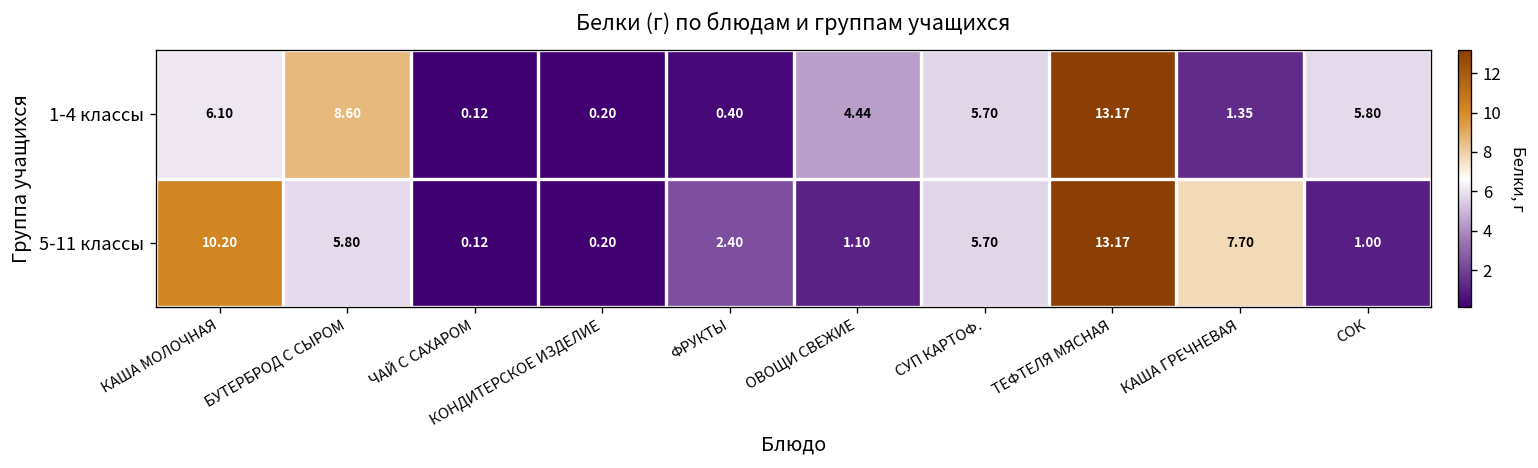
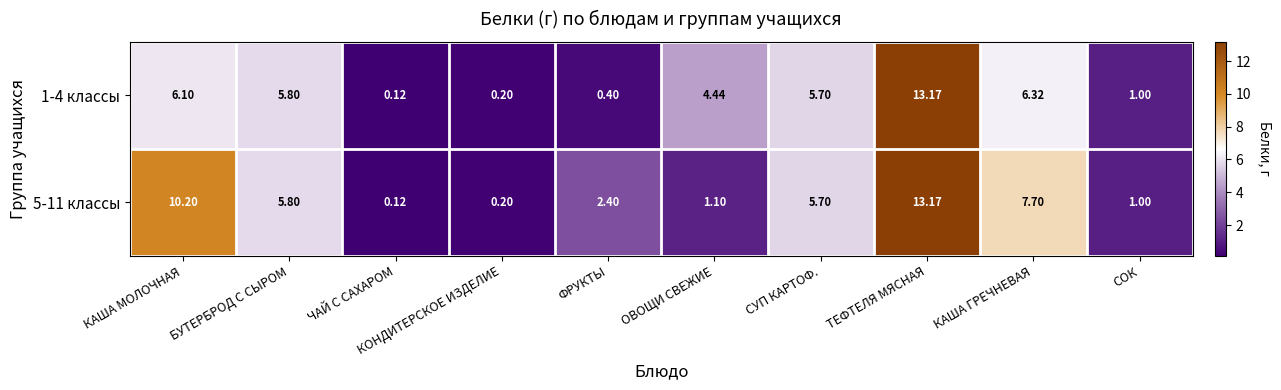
1-4 классы, БУТЕРБРОД С СЫРОМ: 8.60 -> 5.80
1-4 классы, КАША ГРЕЧНЕВАЯ: 1.35 -> 6.32
1-4 классы, СОК: 5.80 -> 1.00
